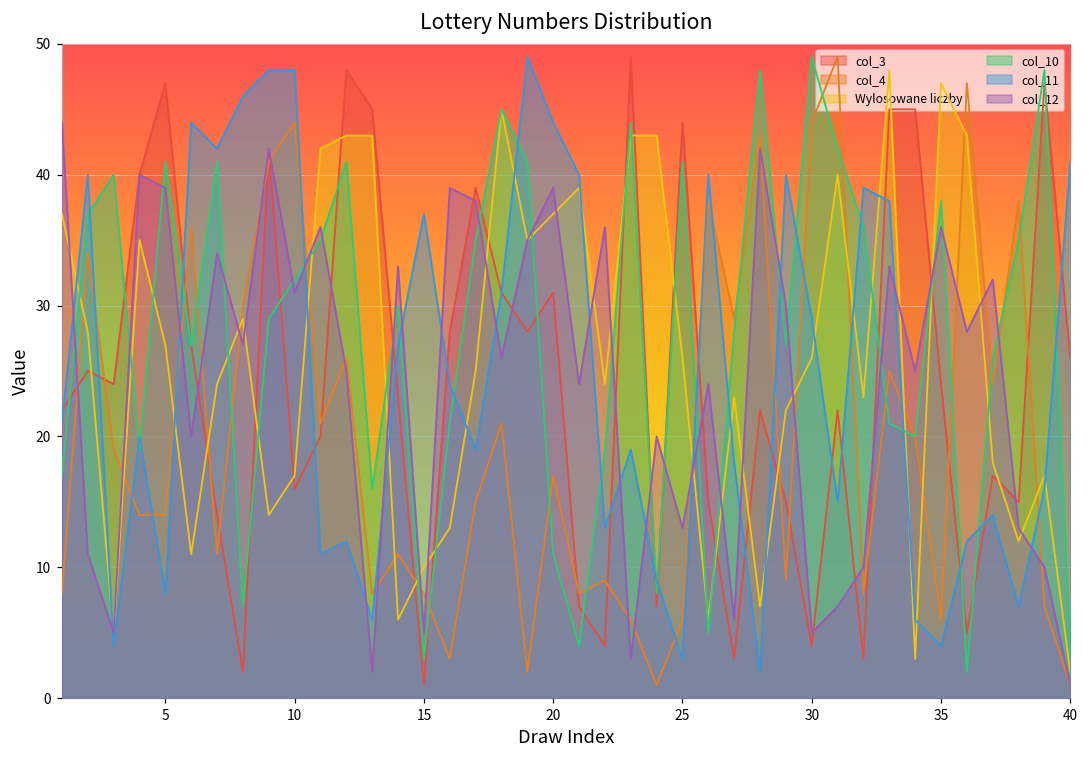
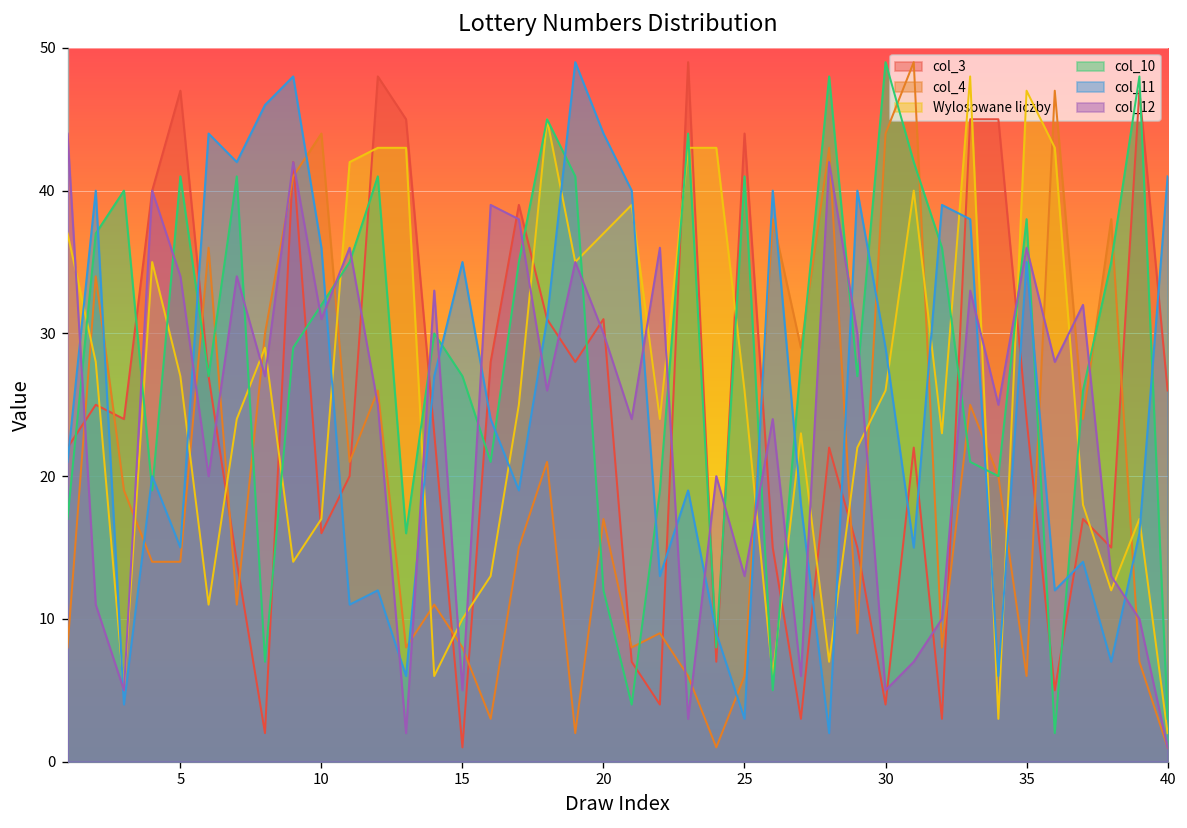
col_11, 5: 8 -> 15
col_12, 5: 39 -> 34
col_11, 10: 48 -> 36
col_10, 15: 3 -> 27
col_11, 15: 37 -> 35
col_10, 20: 11 -> 12
col_12, 20: 39 -> 30
col_11, 35: 4 -> 35
